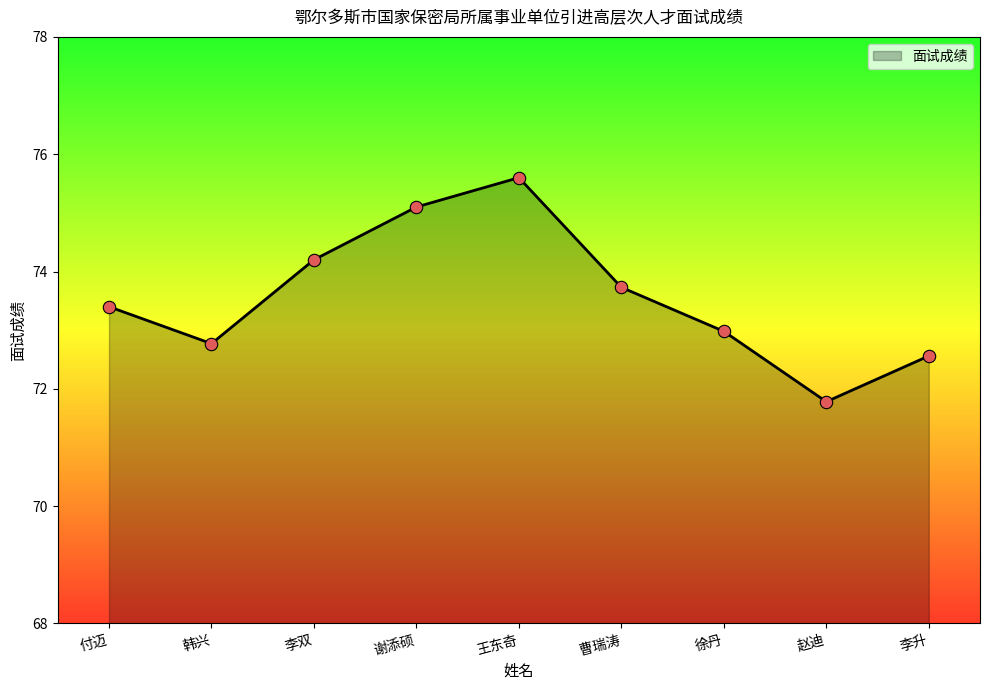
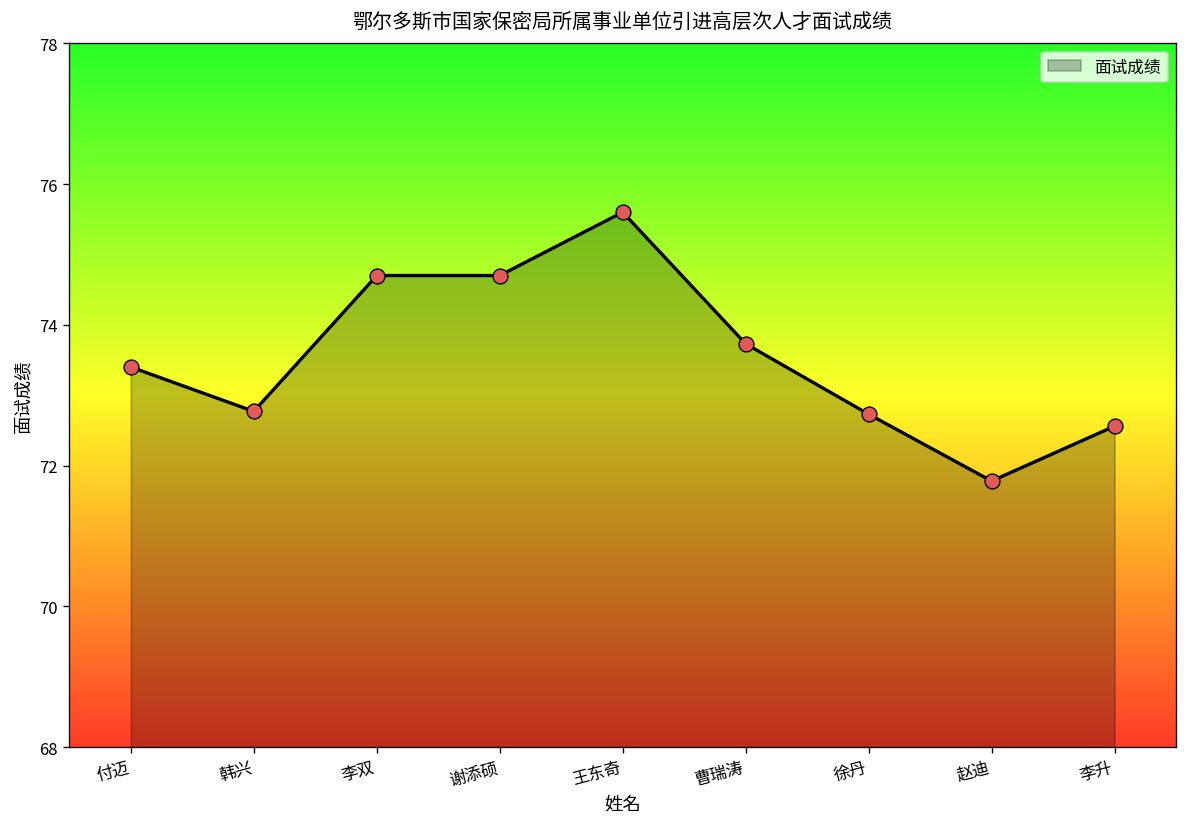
李双: 74.2 -> 74.7
谢添硕: 75.1 -> 74.7
徐丹: 73.0 -> 72.7
